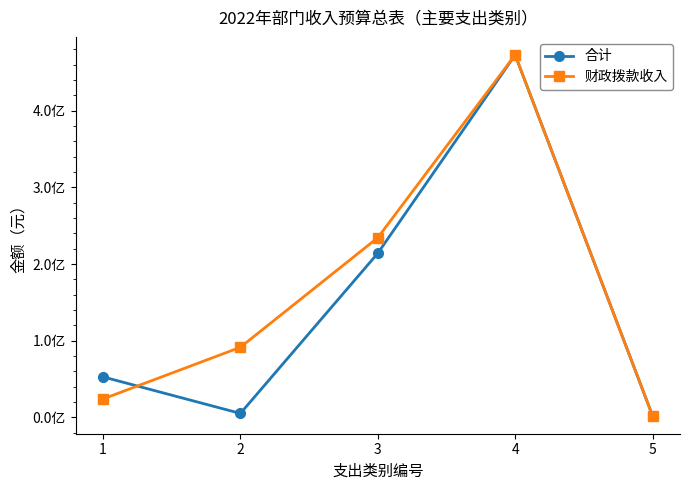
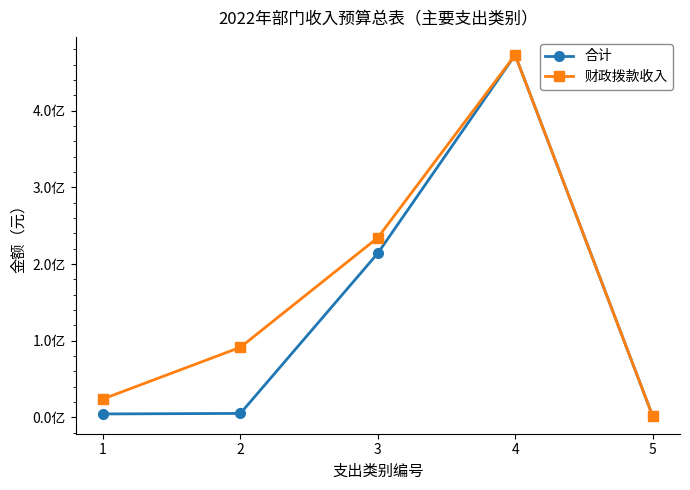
合计, 1: 0.5亿 -> 0.0亿
